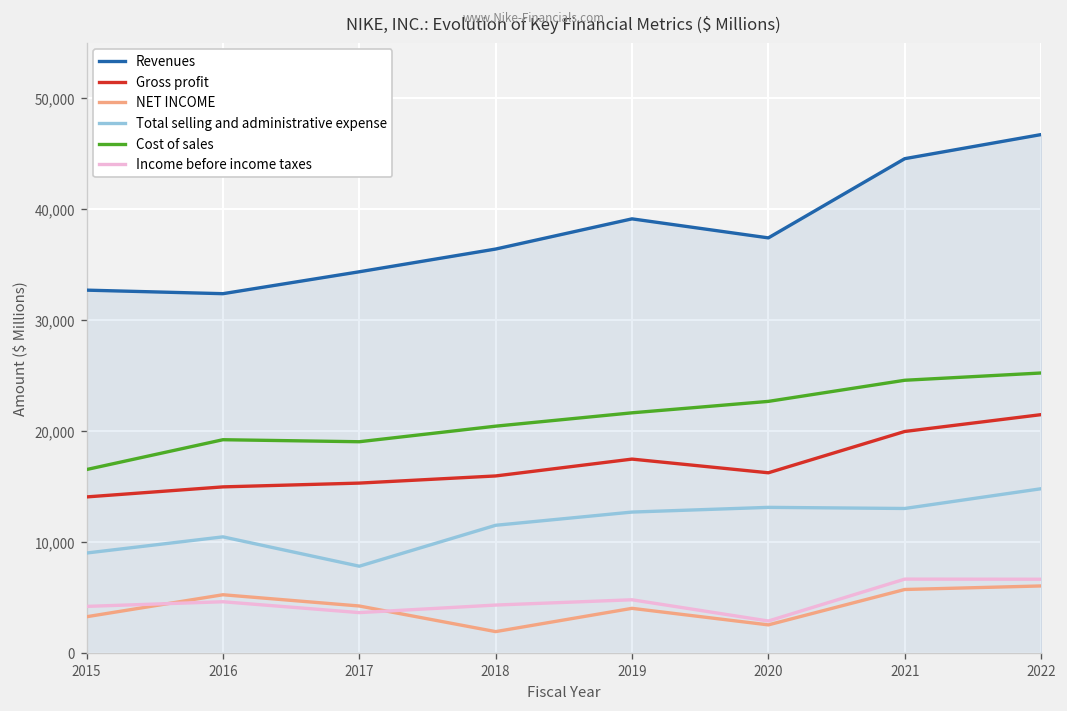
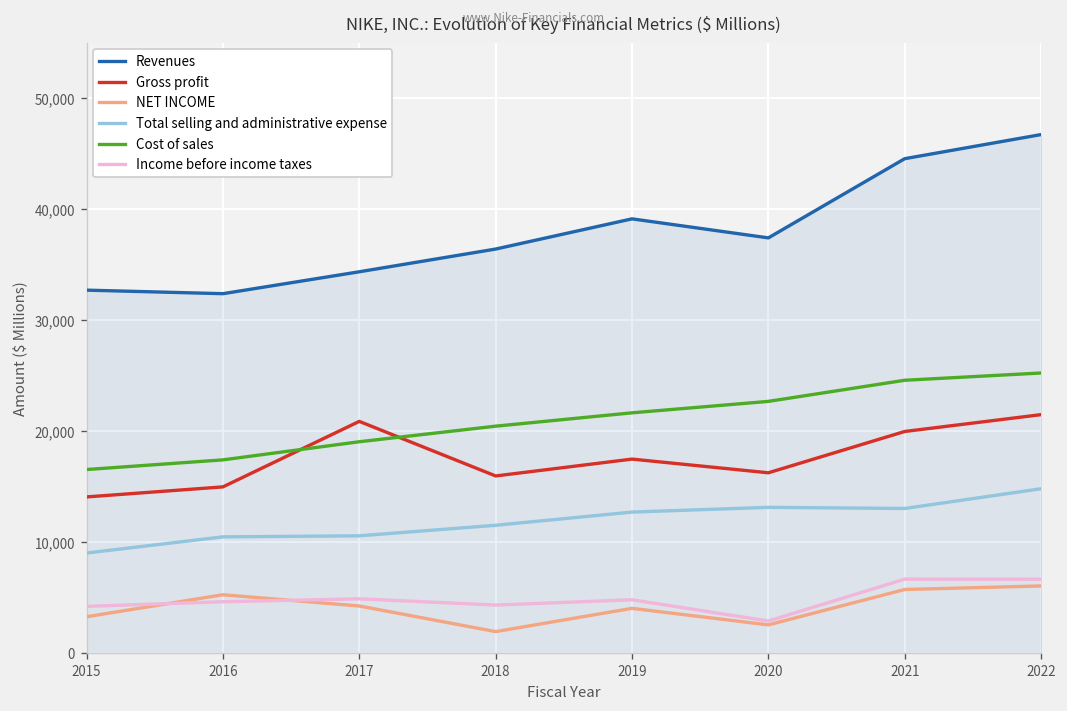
Cost of sales, 2016: 19,000 -> 17,000
Gross profit, 2017: 15,000 -> 21,000
Total selling and administrative expense, 2017: 8,000 -> 11,000
Income before income taxes, 2017: 4,000 -> 5,000
